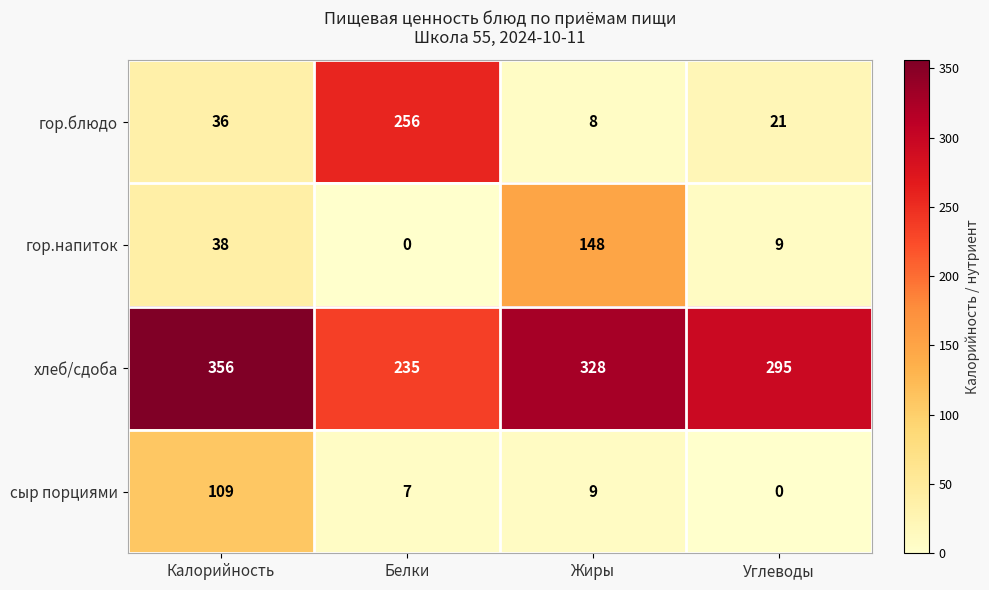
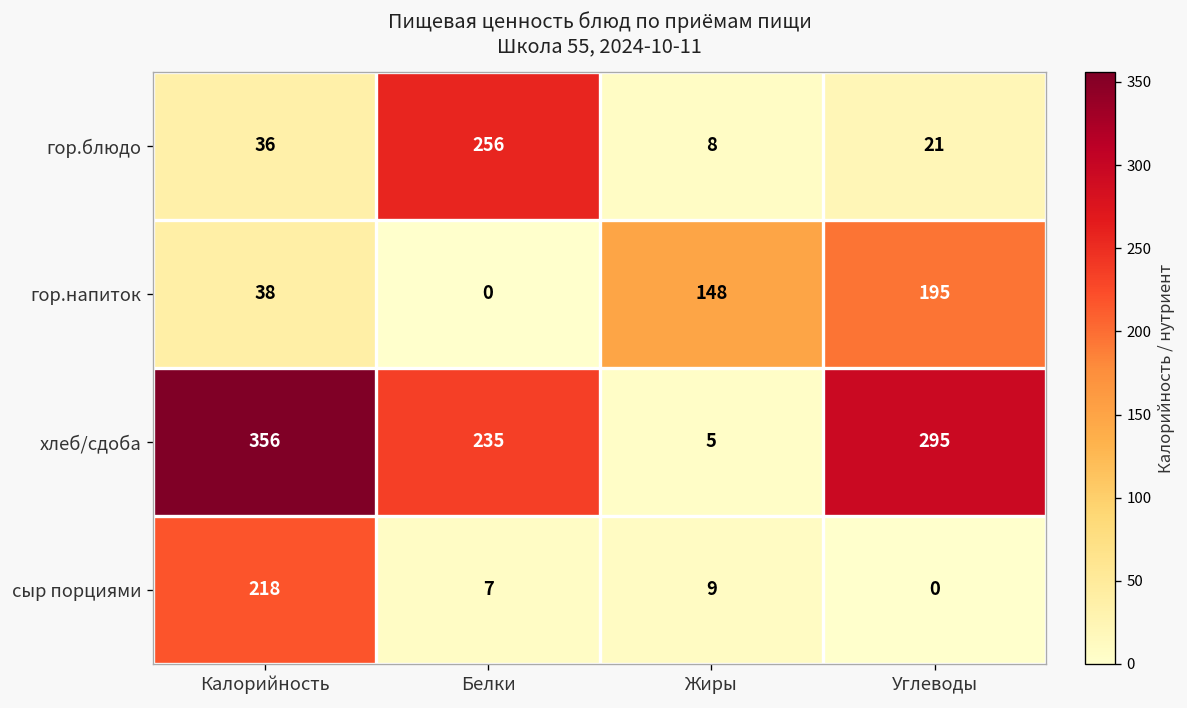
гор.напиток, Углеводы: 9 -> 195
хлеб/сдоба, Жиры: 328 -> 5
сыр порциями, Калорийность: 109 -> 218
